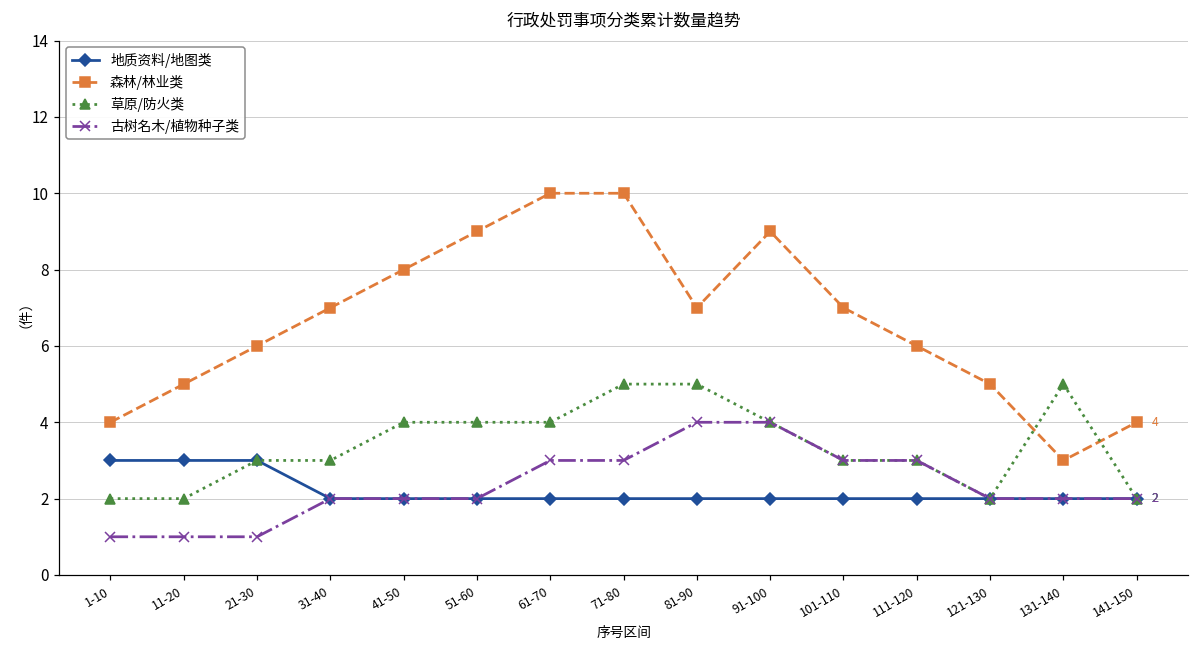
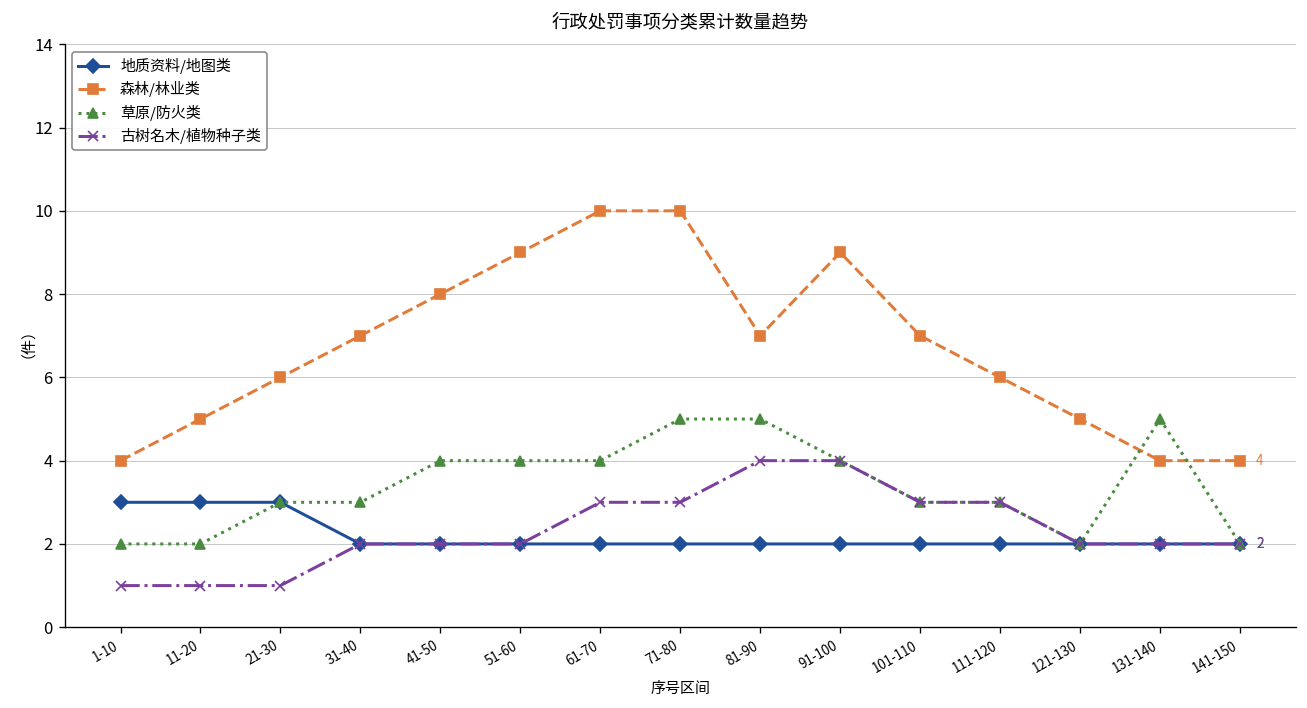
森林/林业类, 131-140: 3 -> 4
